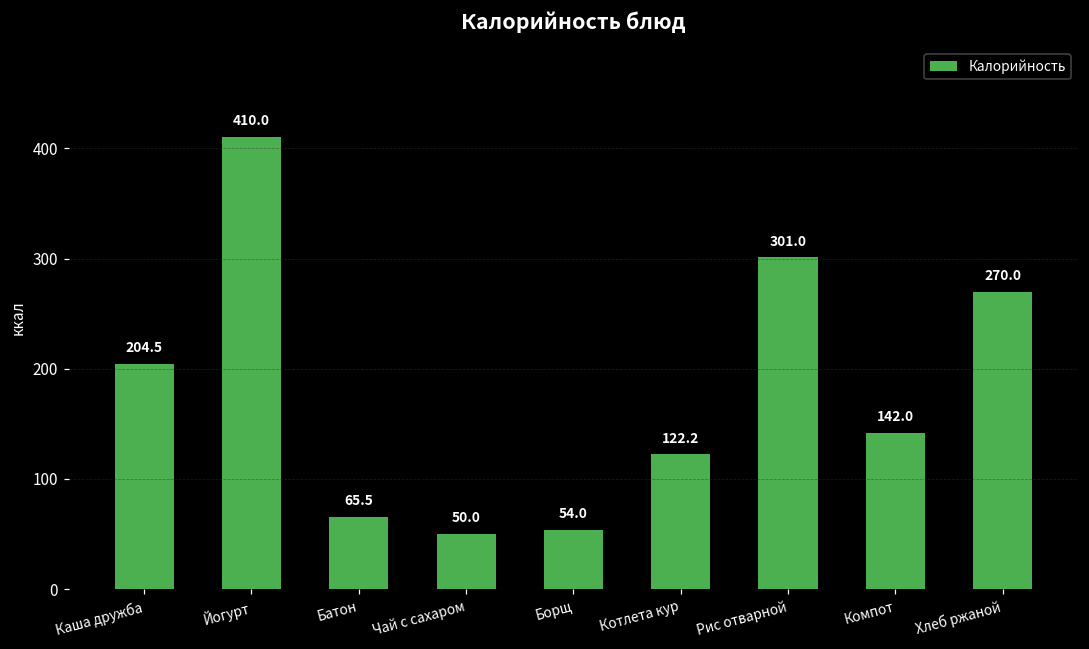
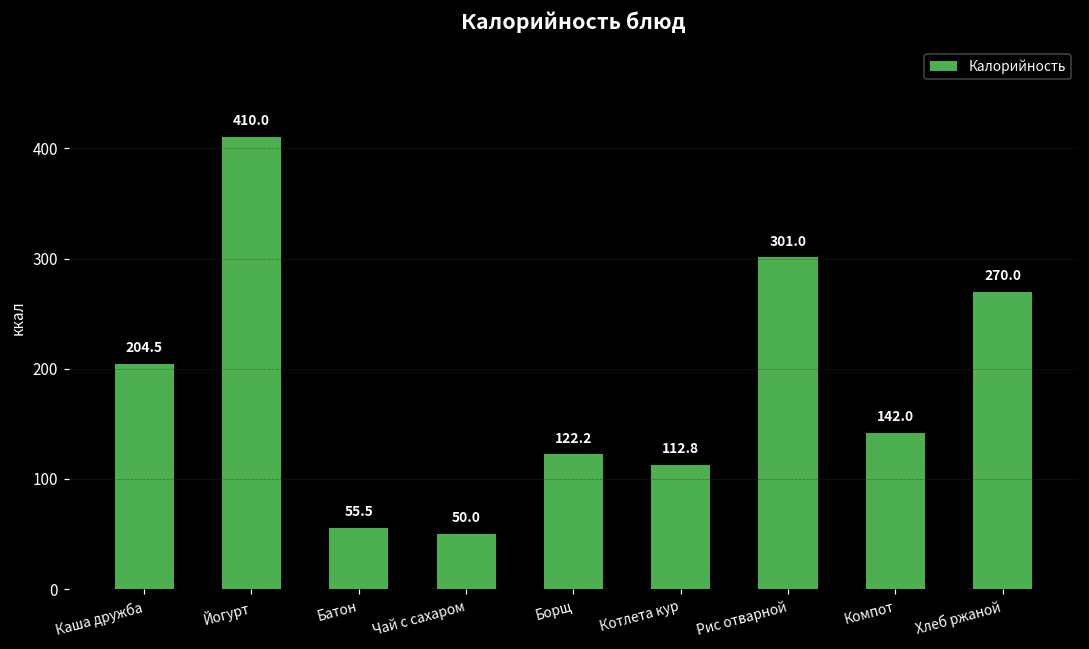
Батон: 65.5 -> 55.5
Борщ: 54.0 -> 122.2
Котлета кур: 122.2 -> 112.8
